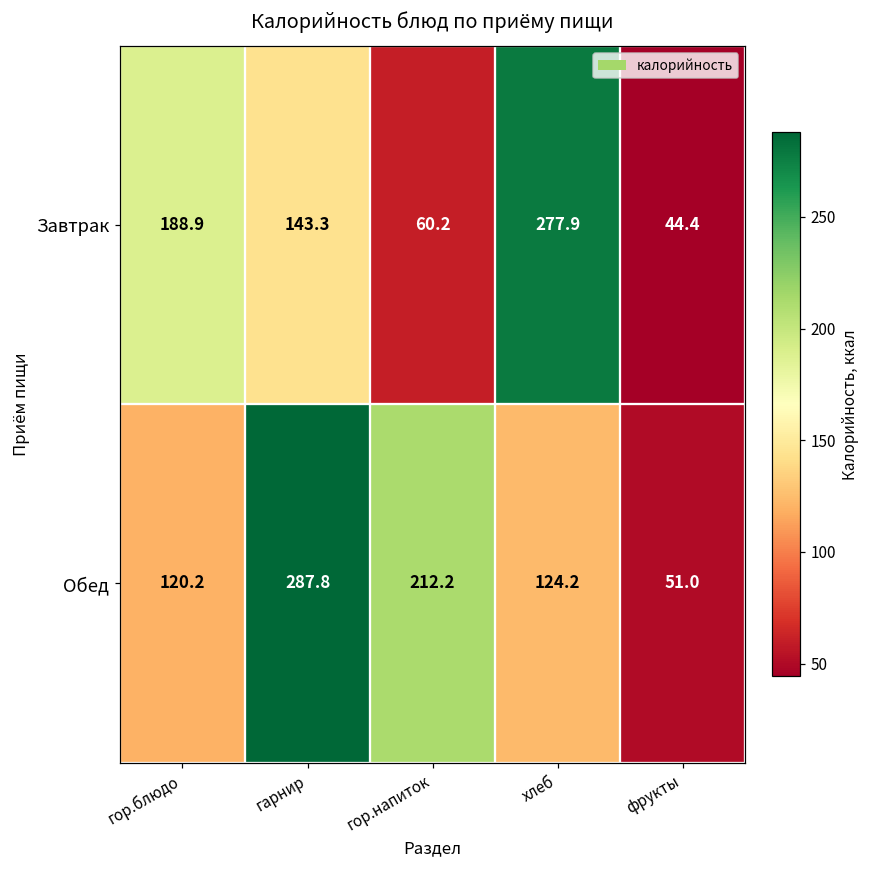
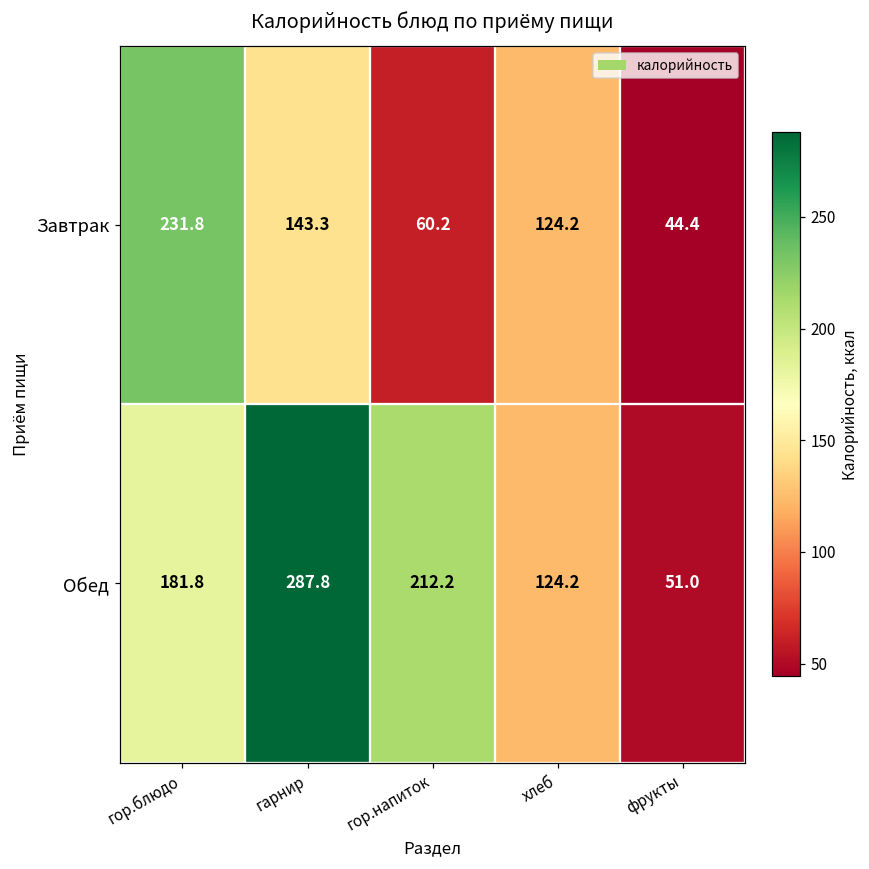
Завтрак, гор.блюдо: 188.9 -> 231.8
Завтрак, хлеб: 277.9 -> 124.2
Обед, гор.блюдо: 120.2 -> 181.8
